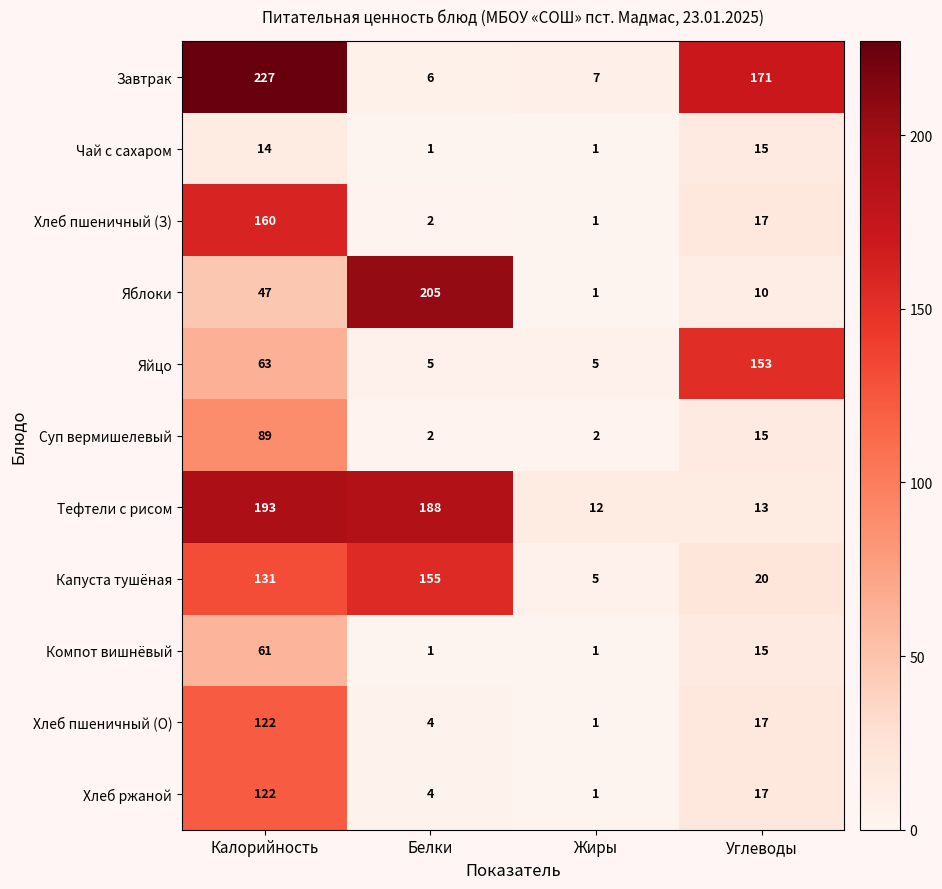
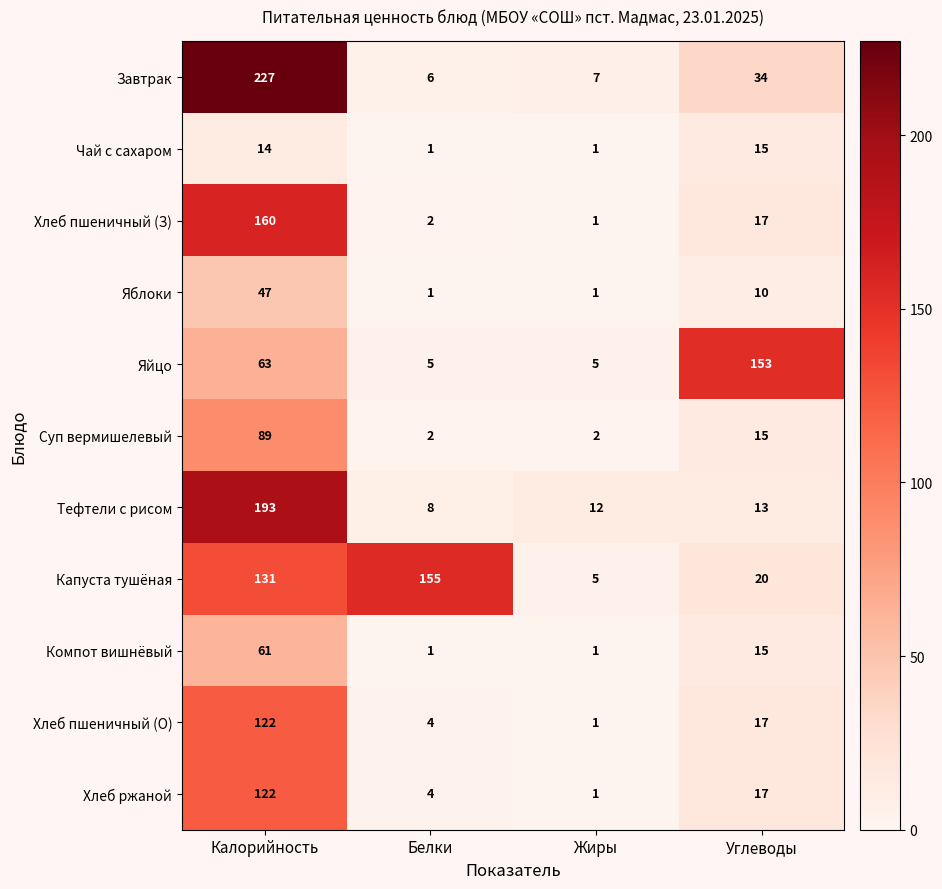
Завтрак, Углеводы: 171 -> 34
Яблоки, Белки: 205 -> 1
Тефтели с рисом, Белки: 188 -> 8
